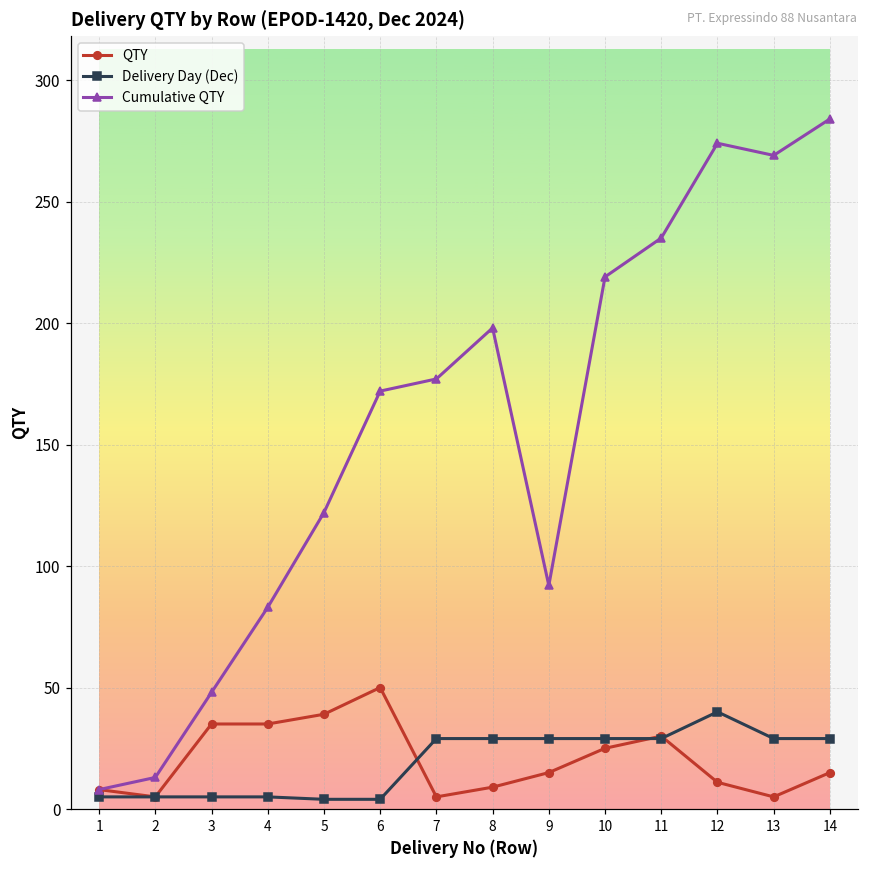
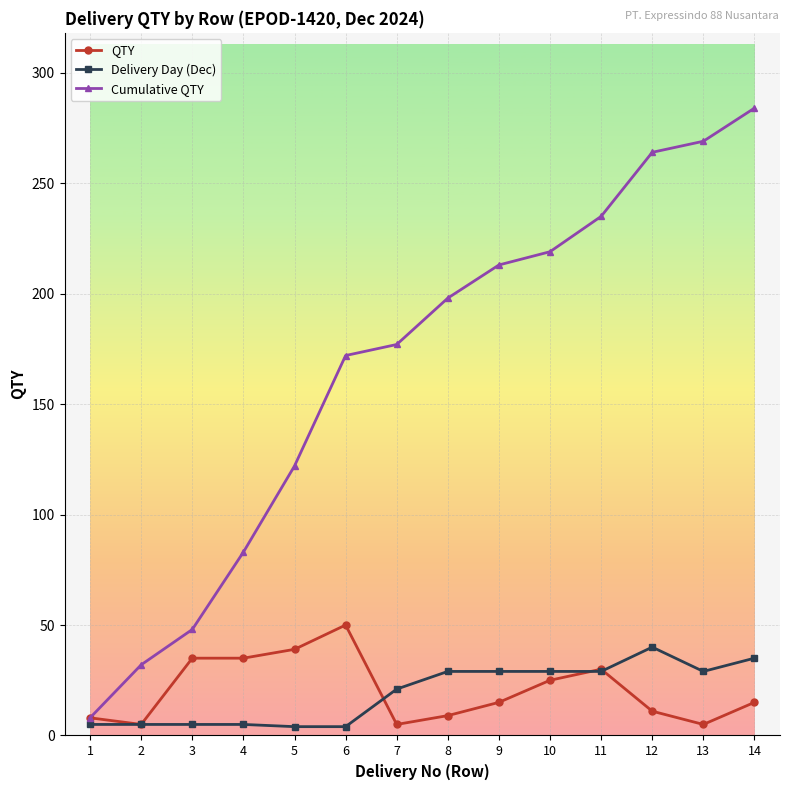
Cumulative QTY, 2: 13 -> 32
Delivery Day (Dec), 7: 29 -> 21
Cumulative QTY, 9: 92 -> 213
Cumulative QTY, 12: 274 -> 264
Delivery Day (Dec), 14: 29 -> 35
